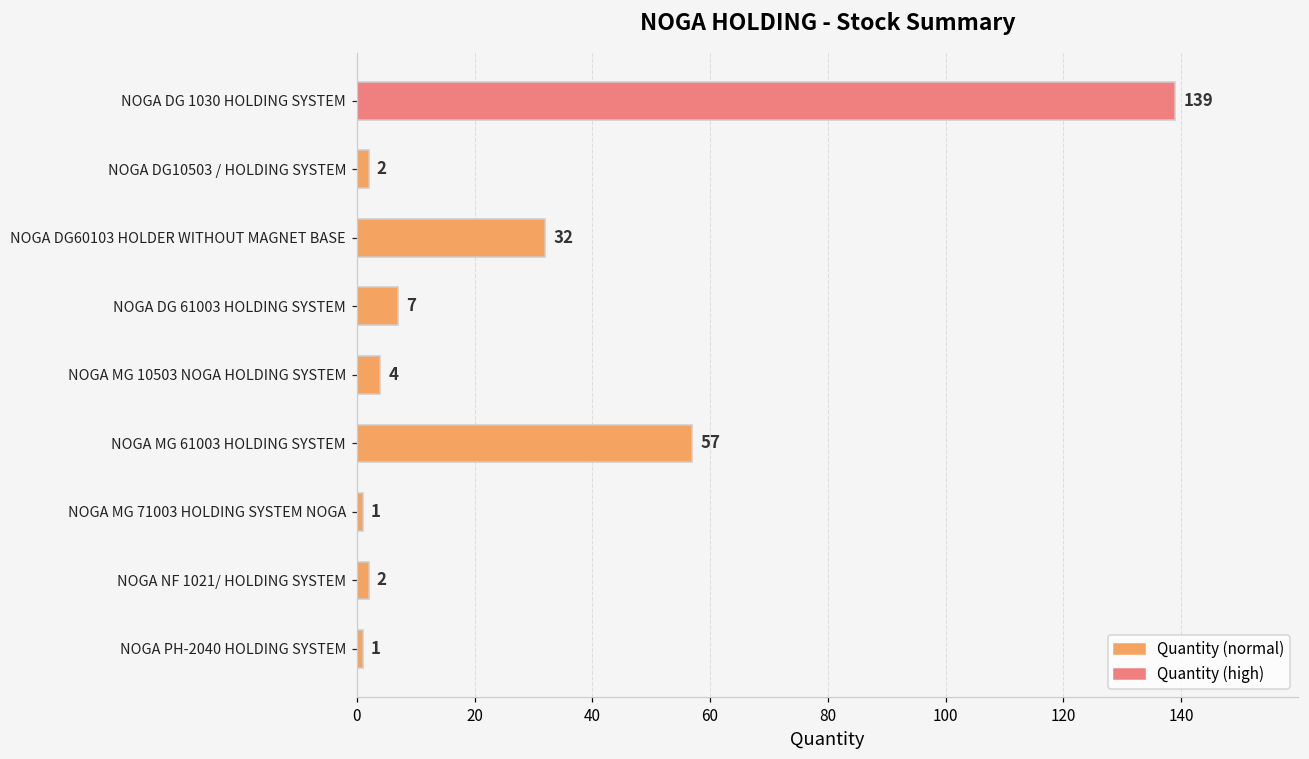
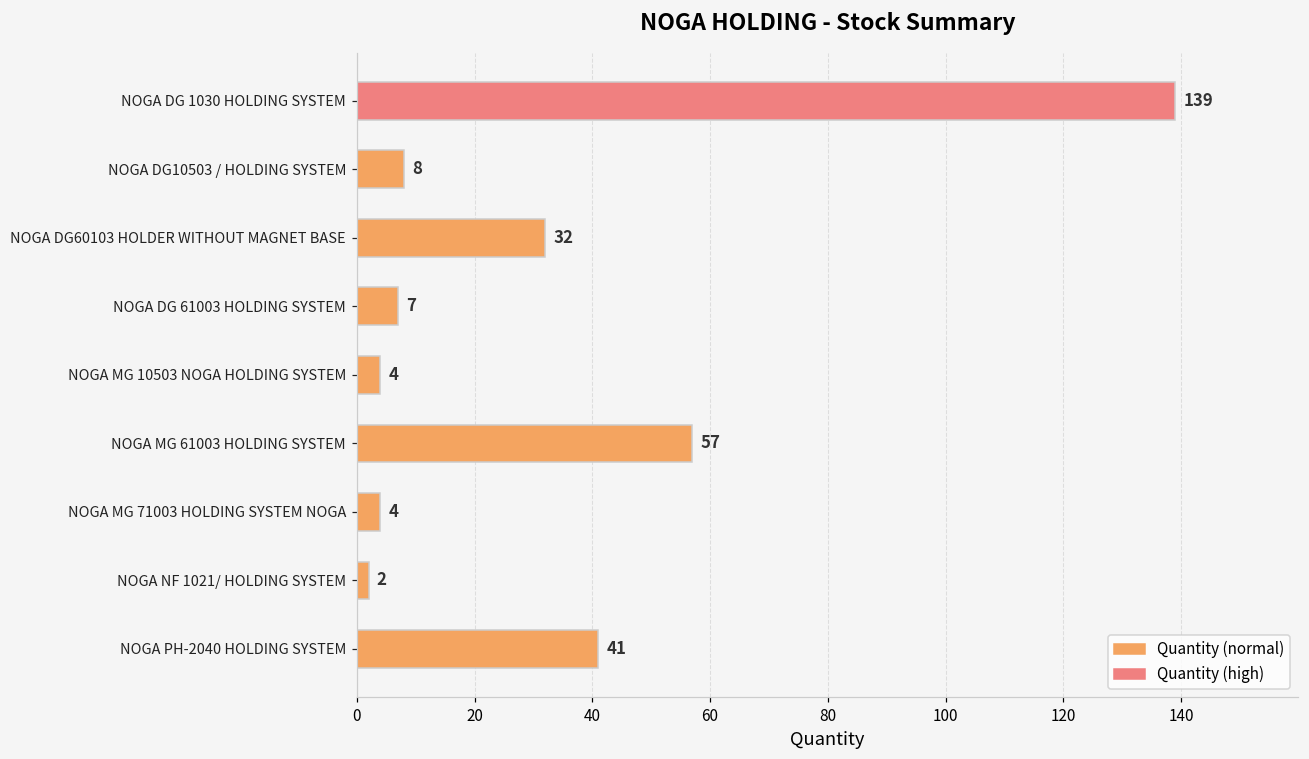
NOGA DG10503 / HOLDING SYSTEM: 2 -> 8
NOGA MG 71003 HOLDING SYSTEM NOGA: 1 -> 4
NOGA PH-2040 HOLDING SYSTEM: 1 -> 41
